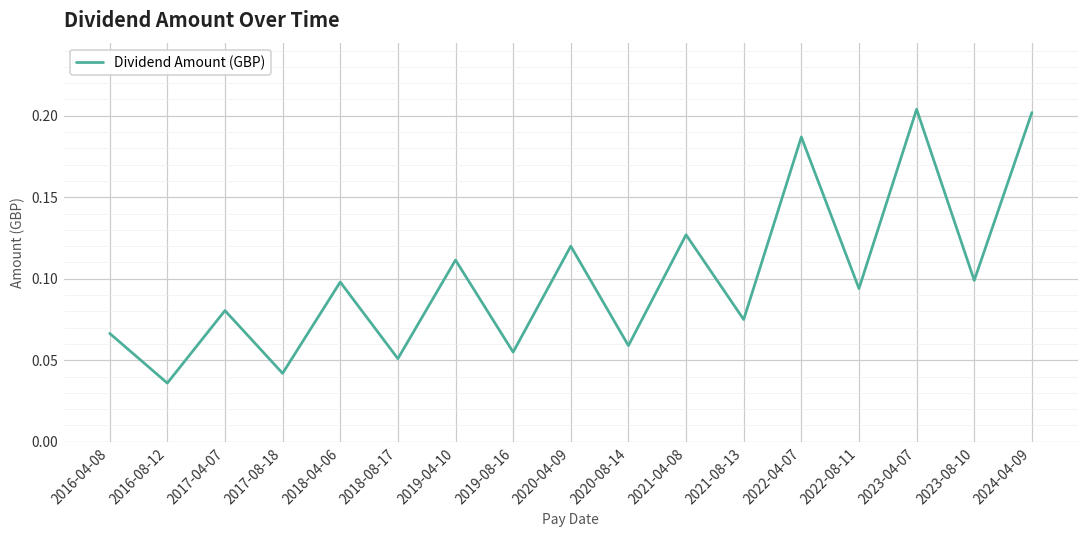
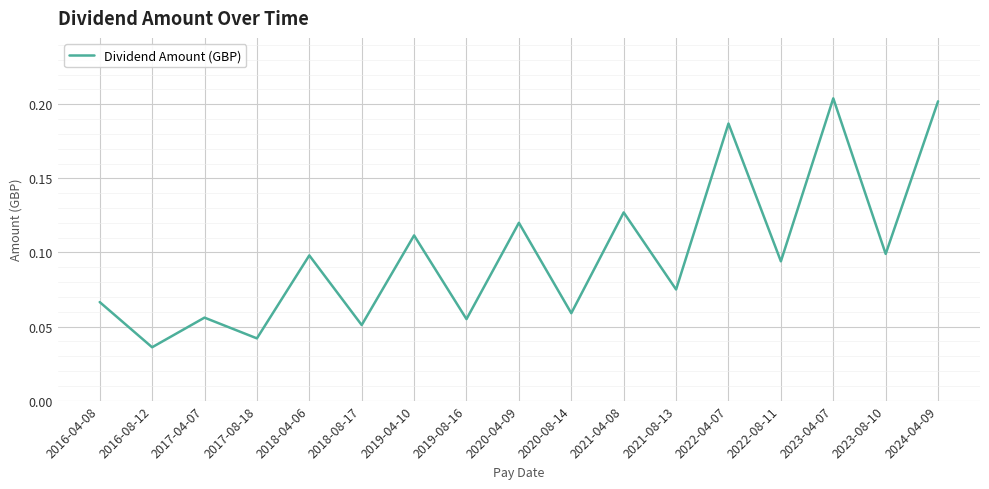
2017-04-07: 0.081 -> 0.056
